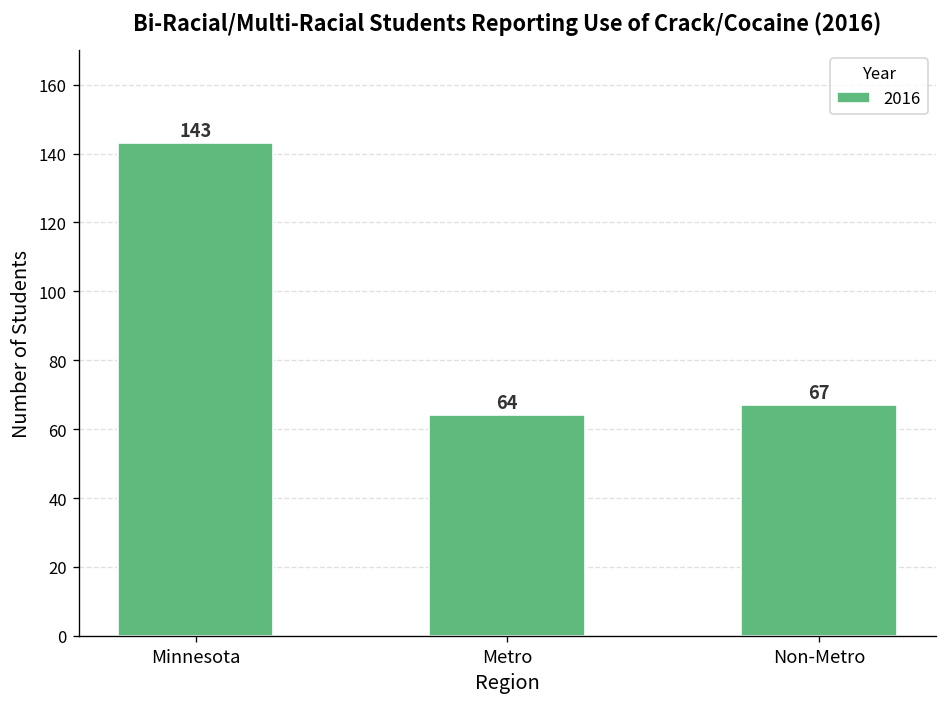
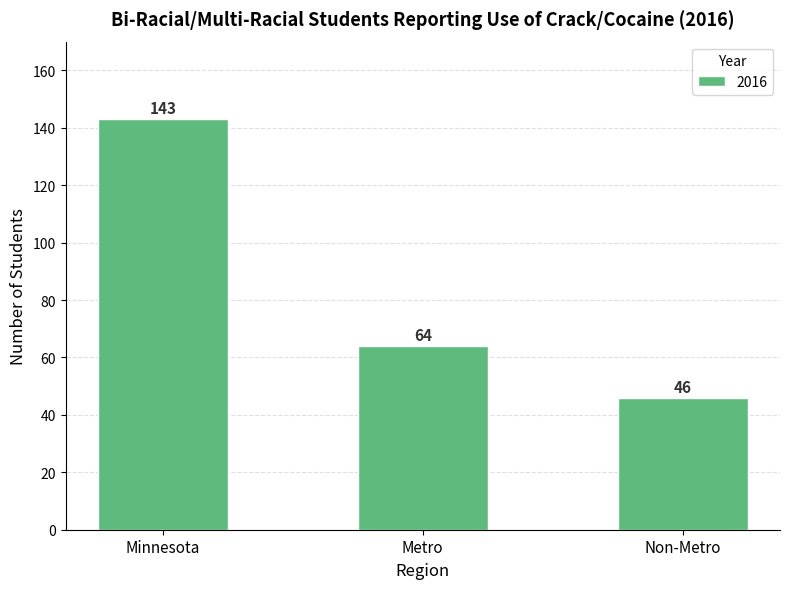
Non-Metro: 67 -> 46
